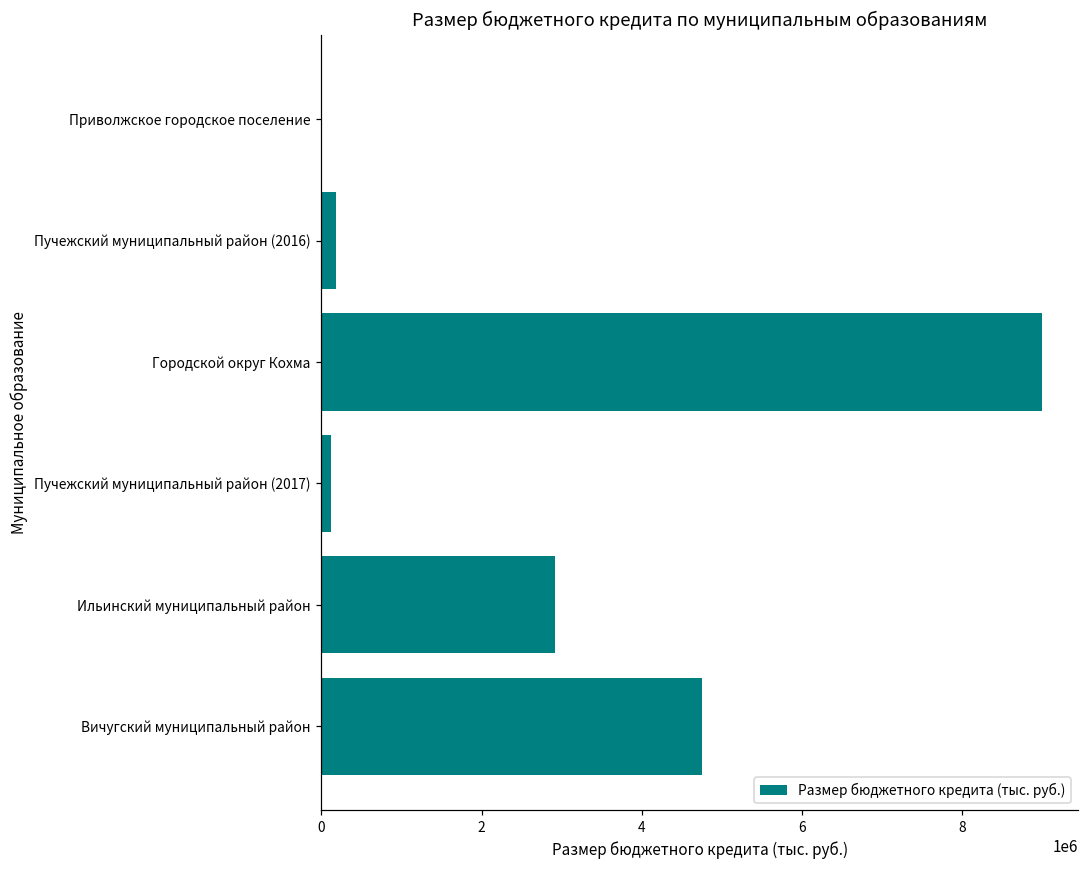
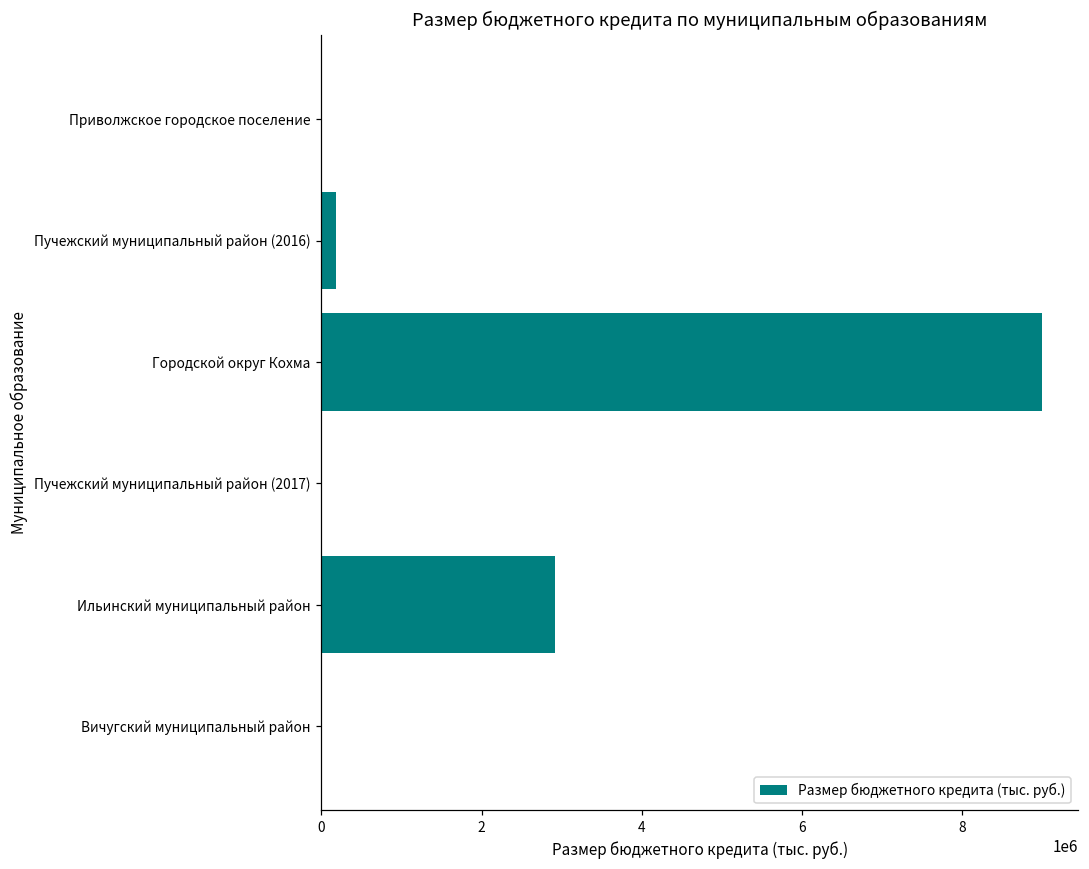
Пучежский муниципальный район (2017): 100000 -> 0
Вичугский муниципальный район: 4700000 -> 0
